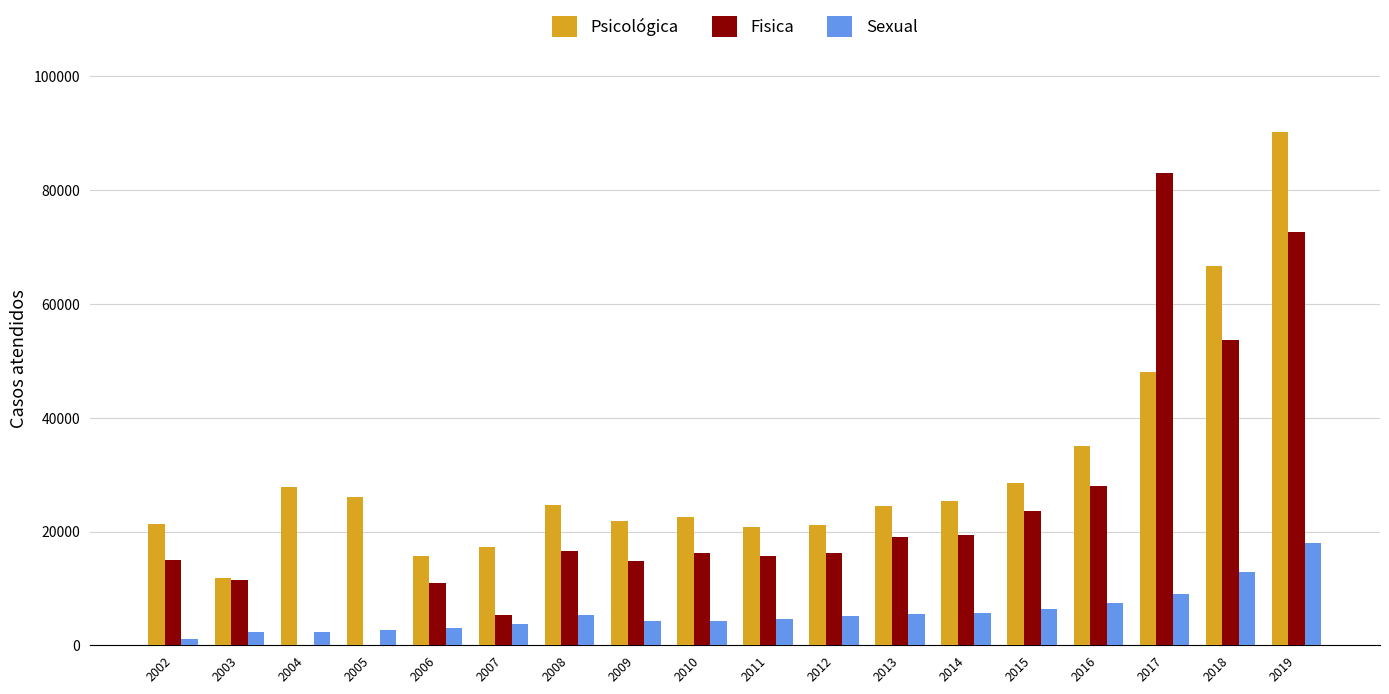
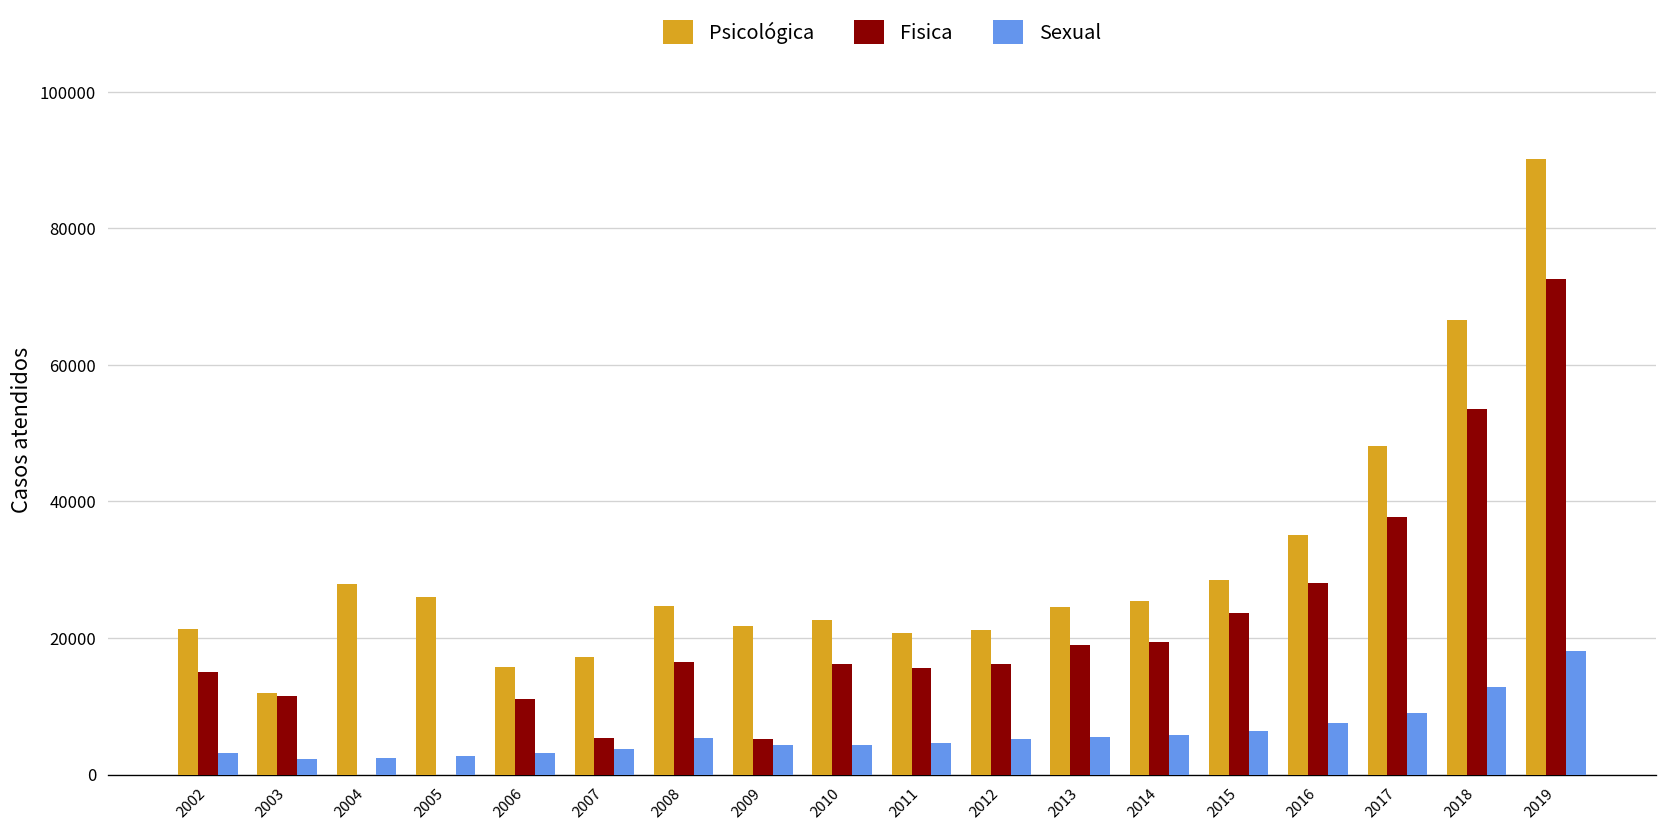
Sexual, 2002: 1000 -> 3000
Fisica, 2009: 15000 -> 5000
Fisica, 2017: 83000 -> 38000
